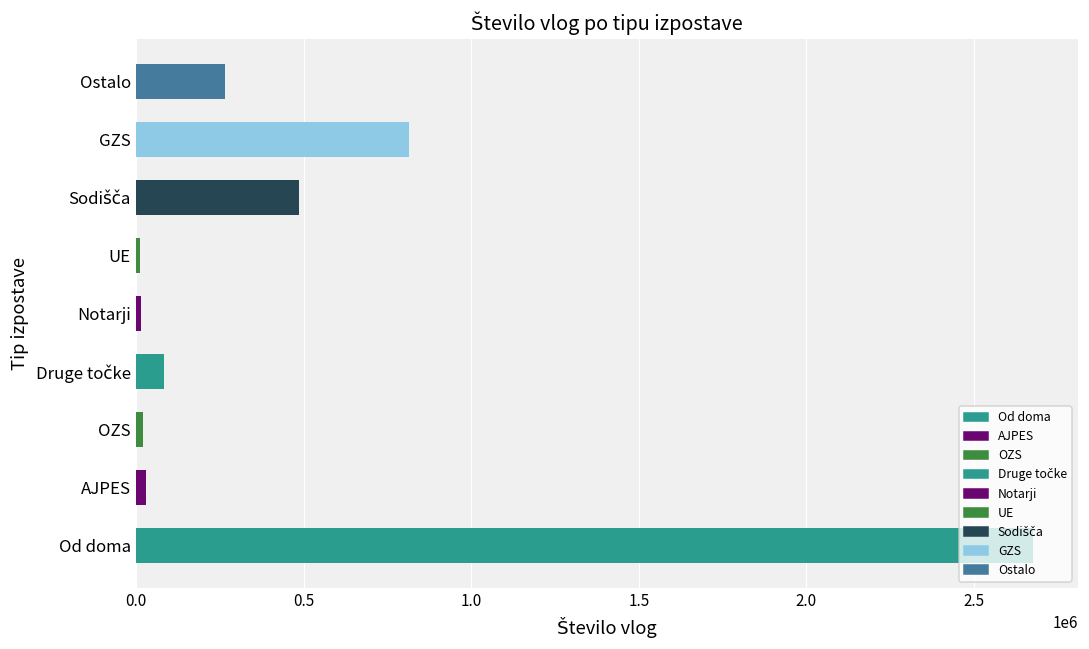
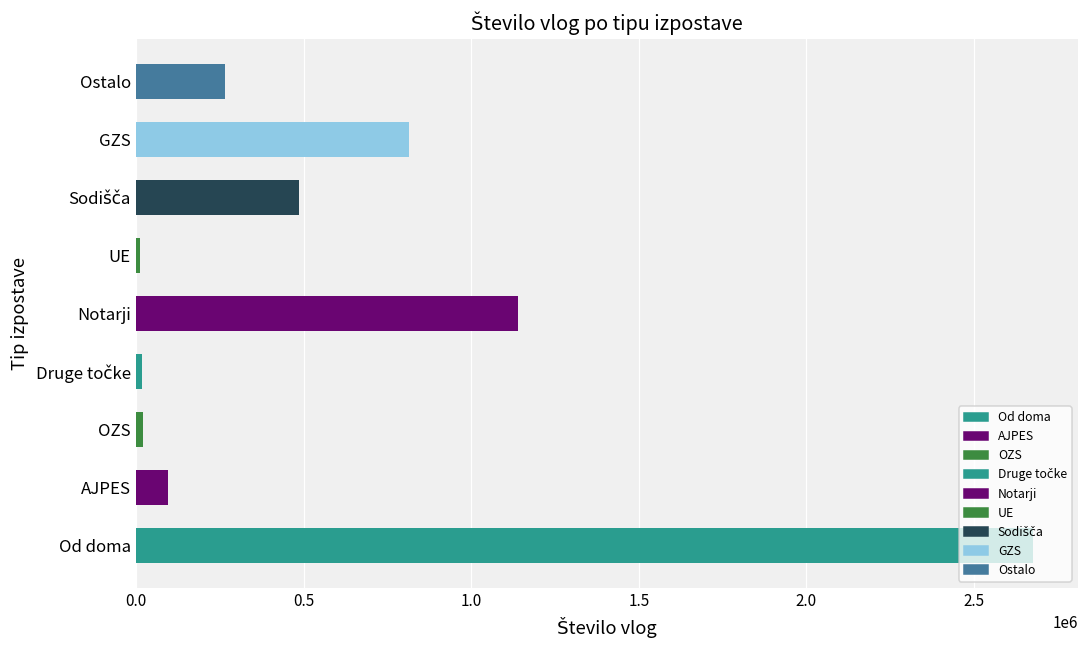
Notarji: 20000 -> 1140000
Druge točke: 80000 -> 20000
AJPES: 30000 -> 100000
